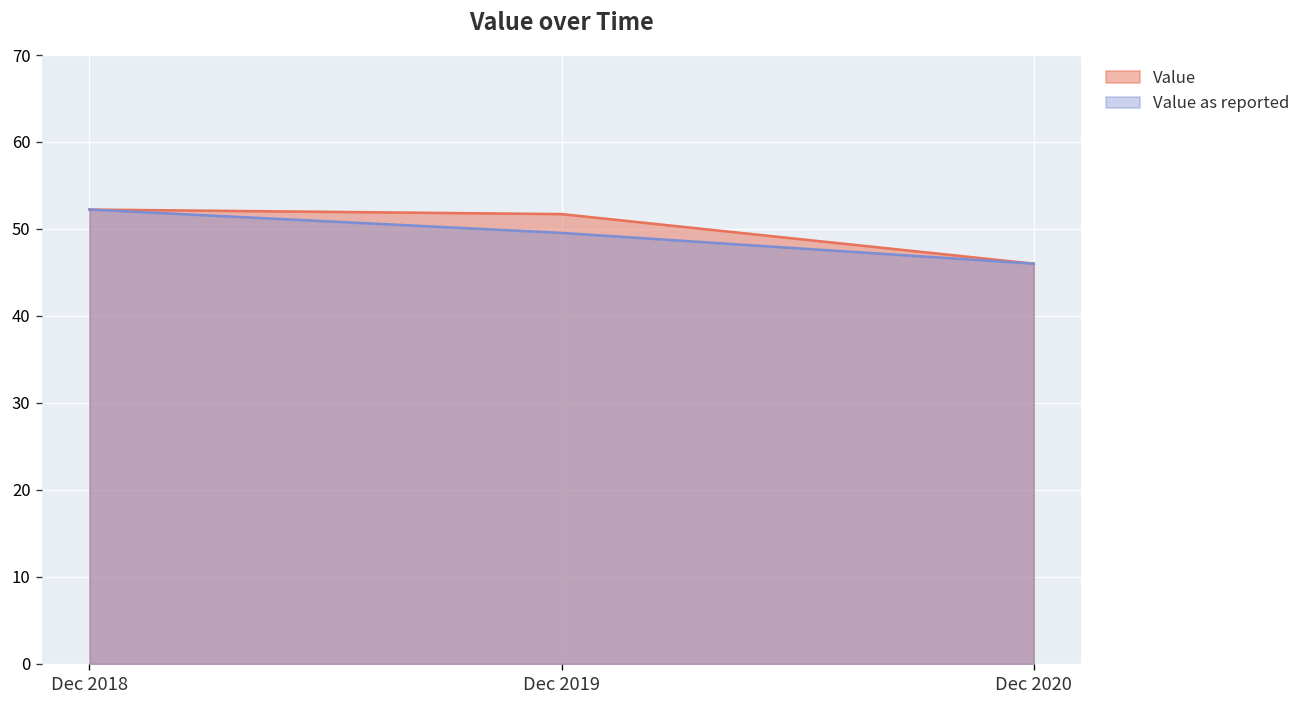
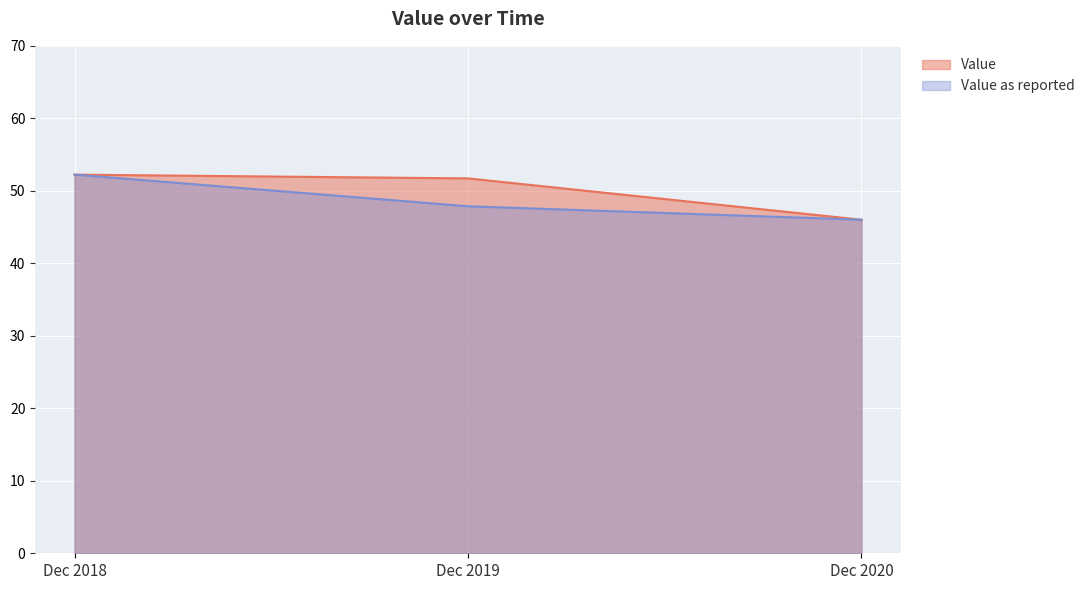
Value as reported, Dec 2019: 50 -> 48
